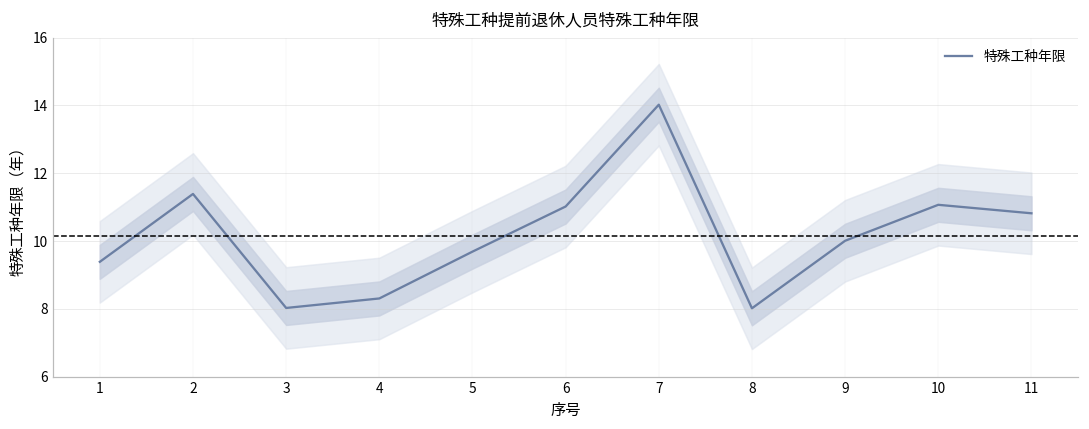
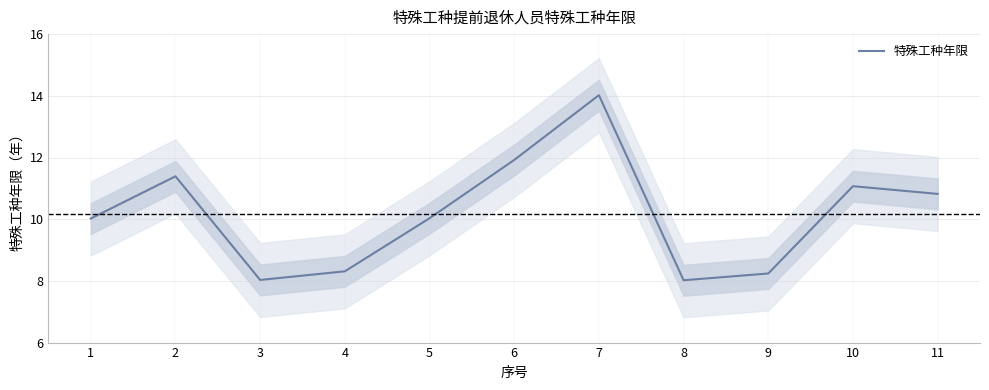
特殊工种年限, 1: 9.4 -> 10.0
特殊工种年限, 5: 9.7 -> 10.0
特殊工种年限, 6: 11.0 -> 11.9
特殊工种年限, 9: 10.0 -> 8.2
